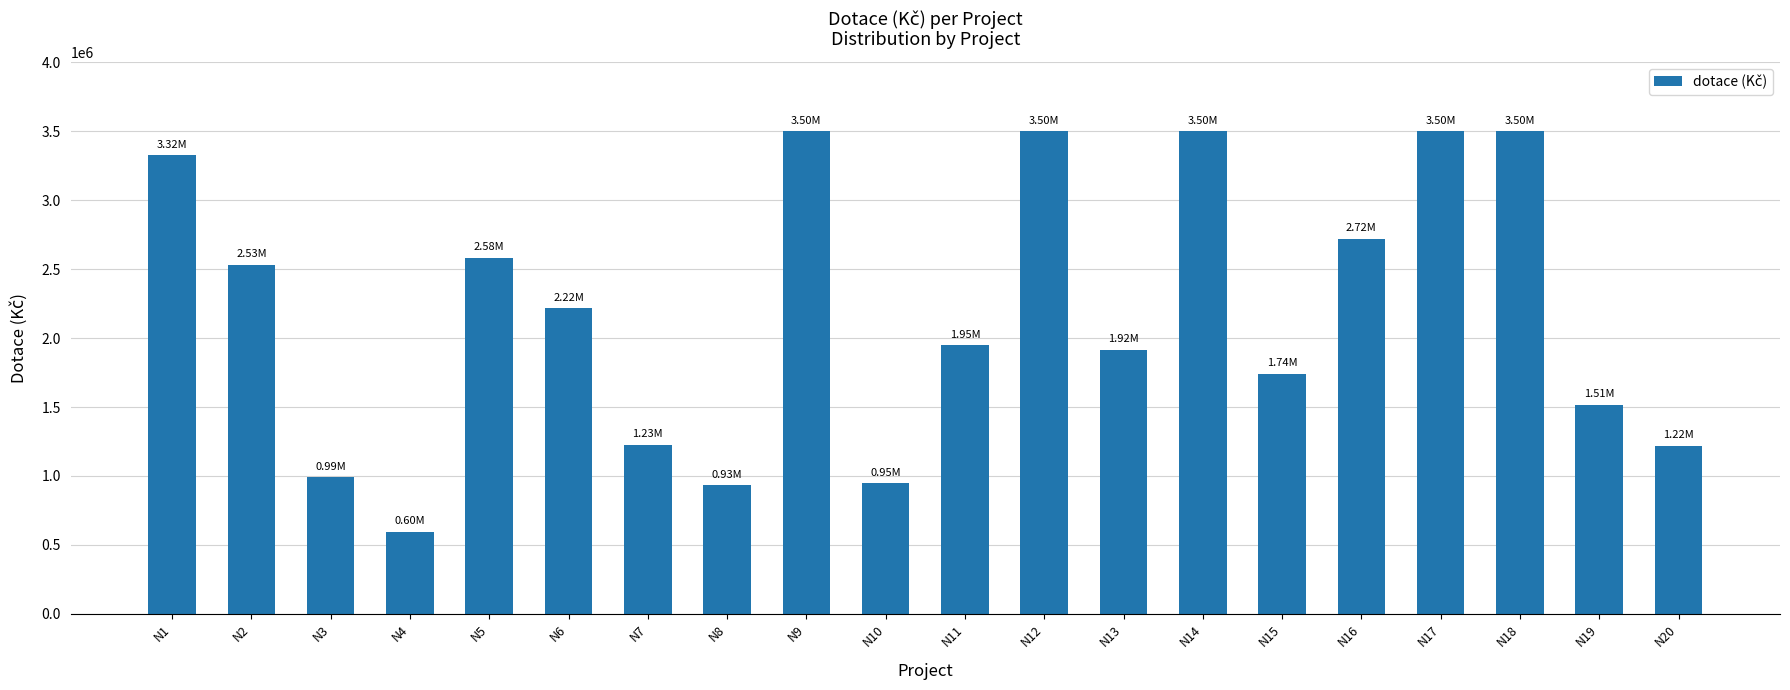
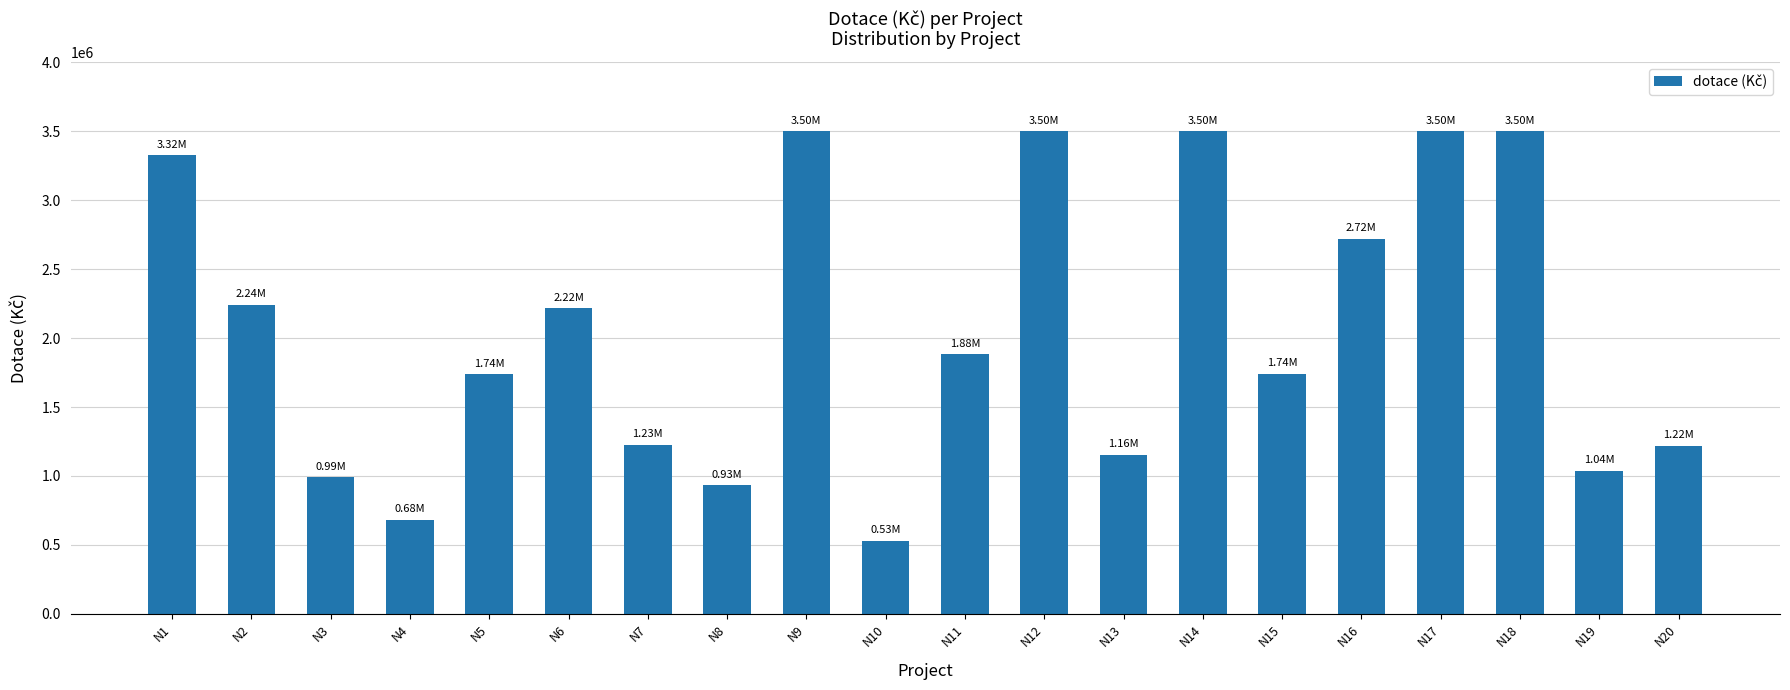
N2: 2.53M -> 2.24M
N4: 0.60M -> 0.68M
N5: 2.58M -> 1.74M
N10: 0.95M -> 0.53M
N11: 1.95M -> 1.88M
N13: 1.92M -> 1.16M
N19: 1.51M -> 1.04M
